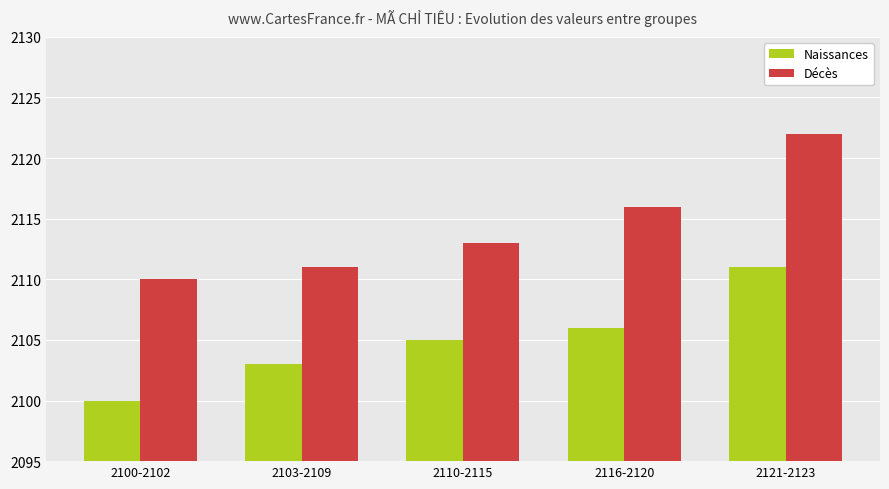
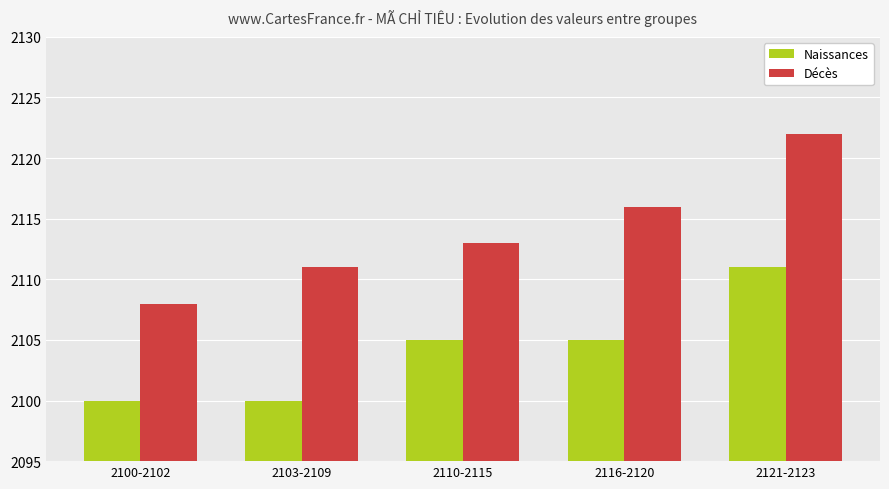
Décès, 2100-2102: 2110 -> 2108
Naissances, 2103-2109: 2103 -> 2100
Naissances, 2116-2120: 2106 -> 2105
